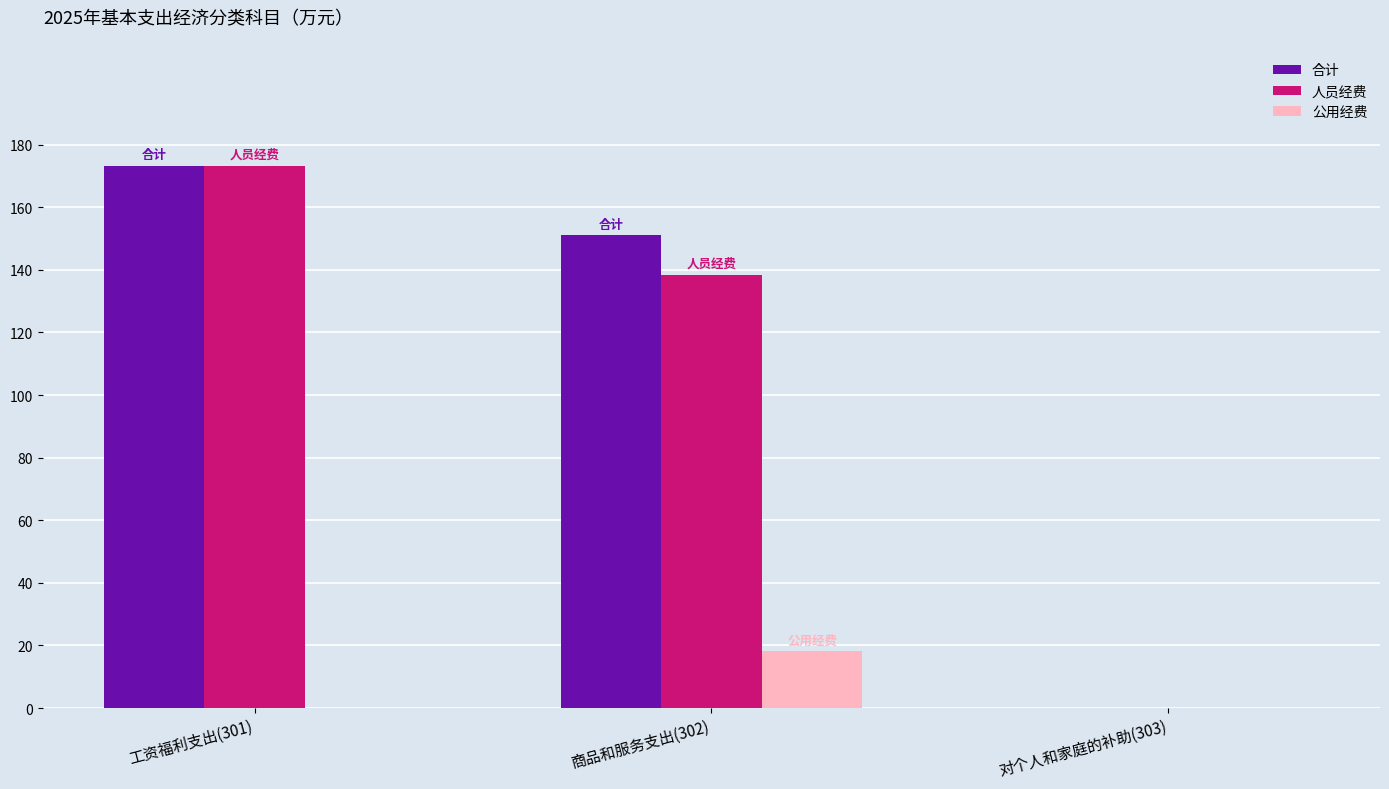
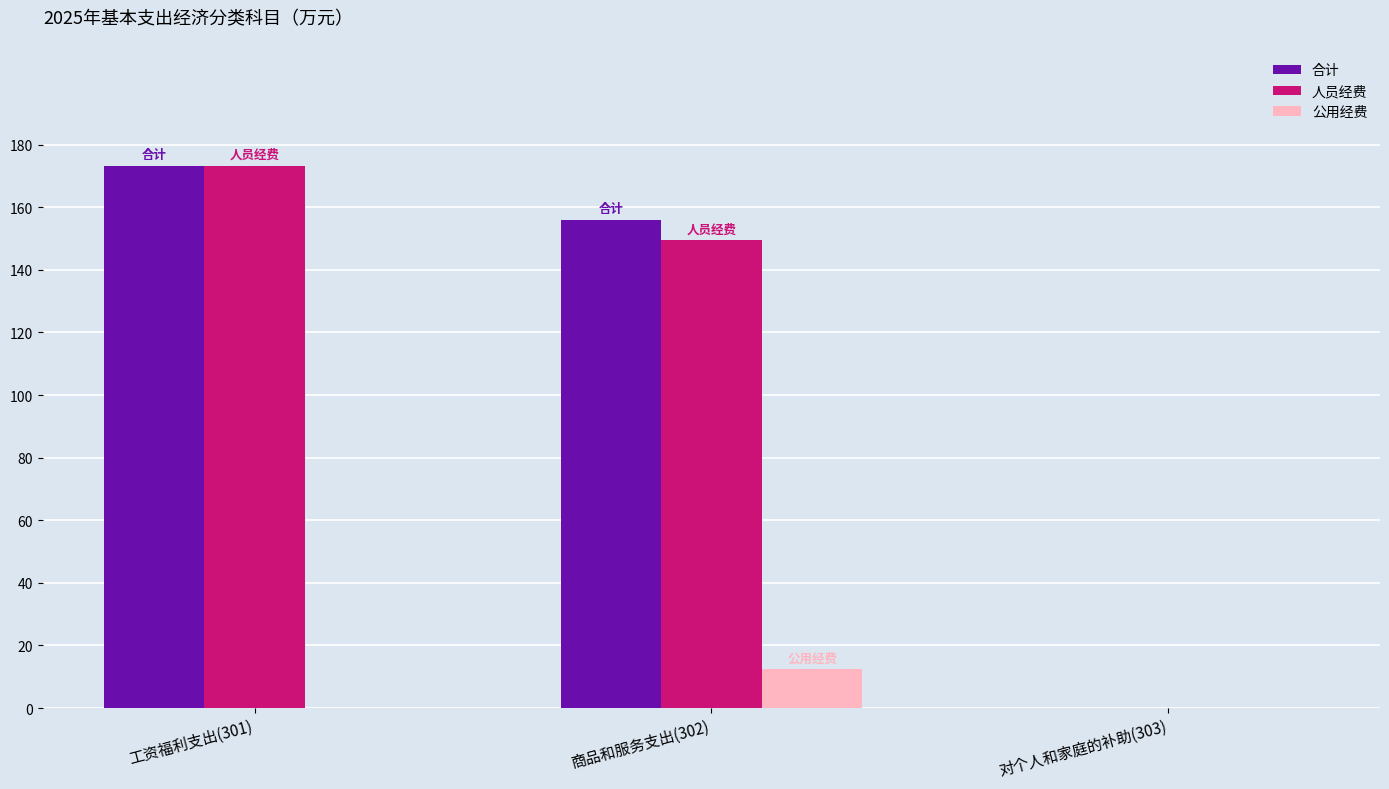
合计, 商品和服务支出(302): 151 -> 156
人员经费, 商品和服务支出(302): 139 -> 149
公用经费, 商品和服务支出(302): 18 -> 13
